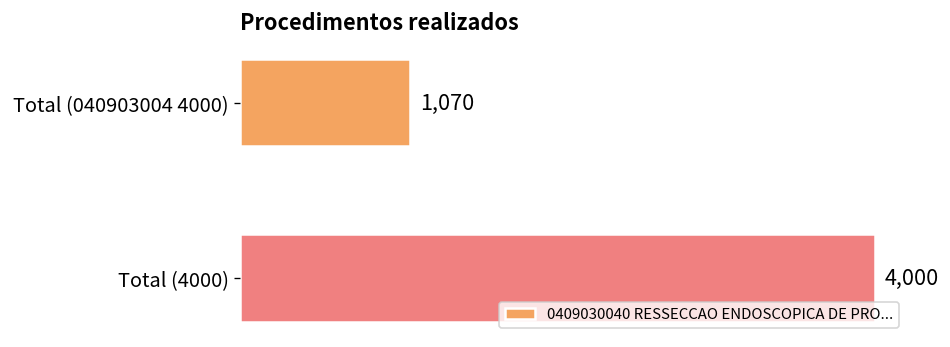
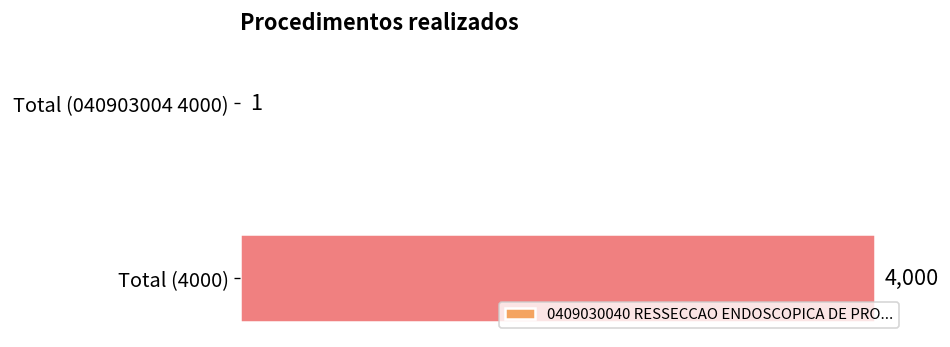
Total (040903004 4000): 1,070 -> 1
